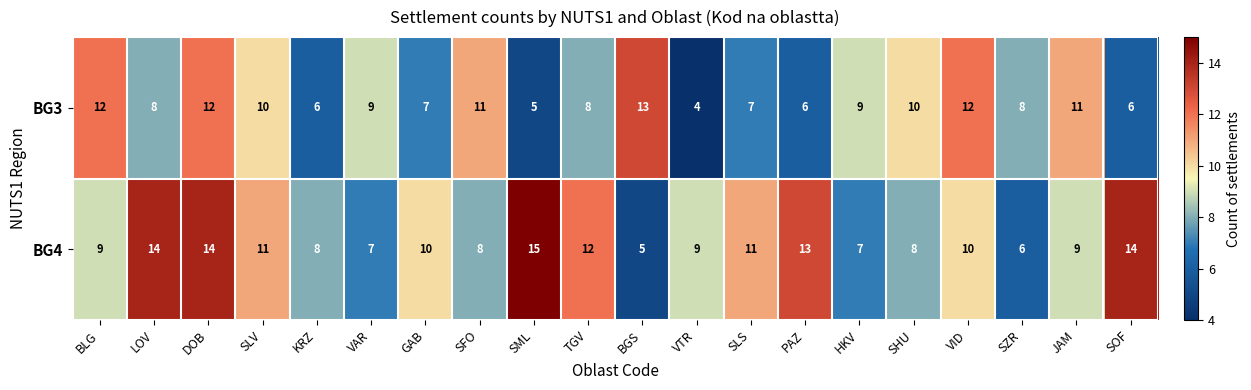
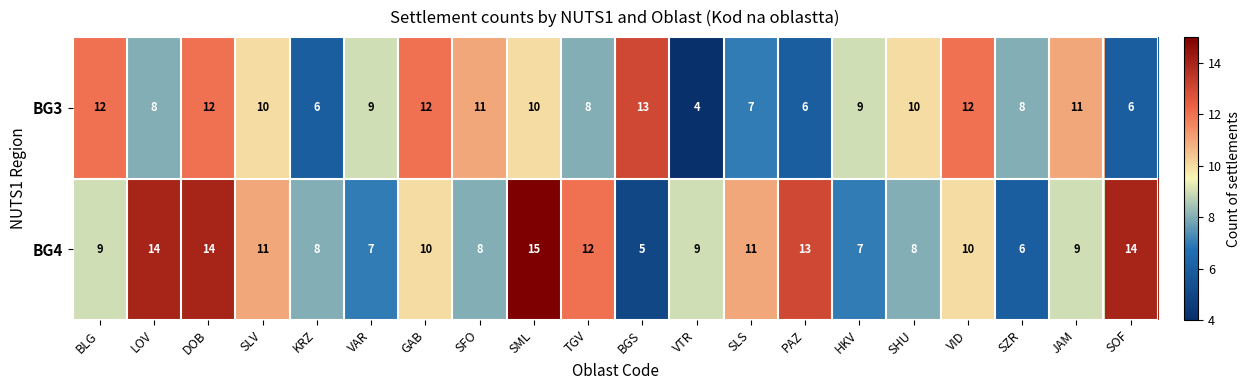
BG3, GAB: 7 -> 12
BG3, SML: 5 -> 10
